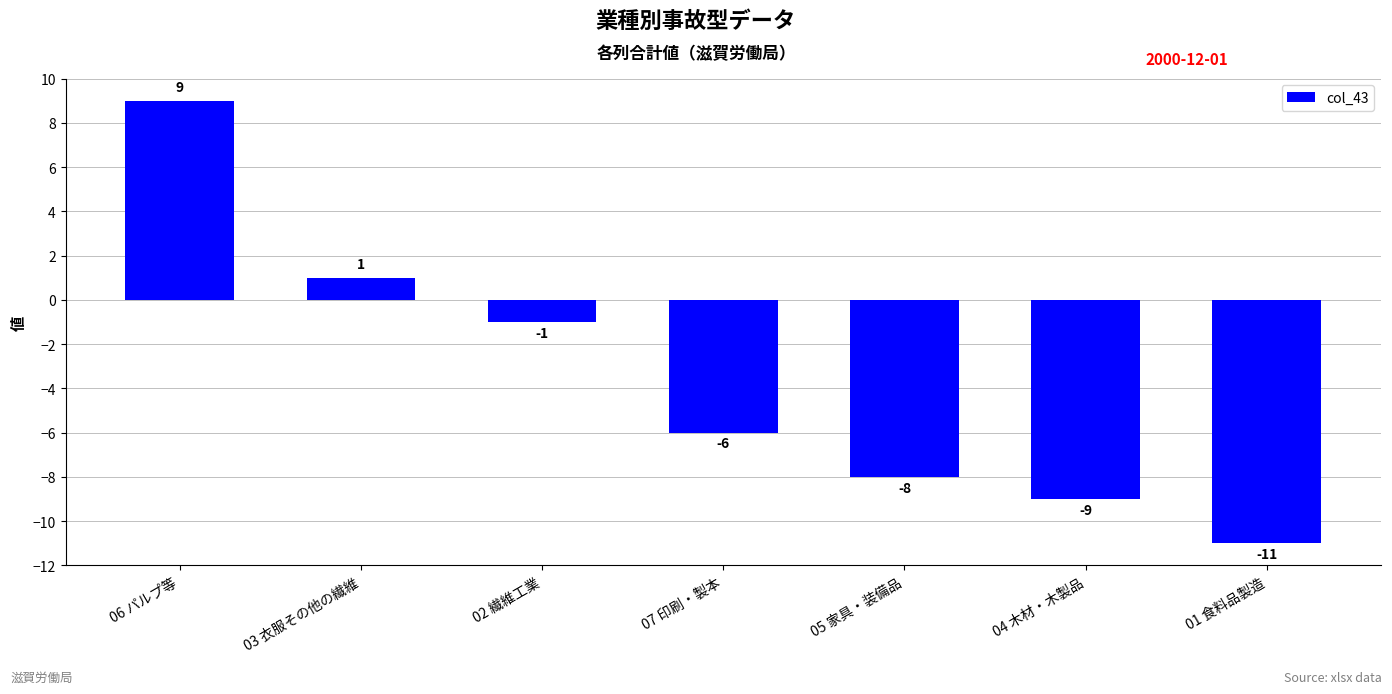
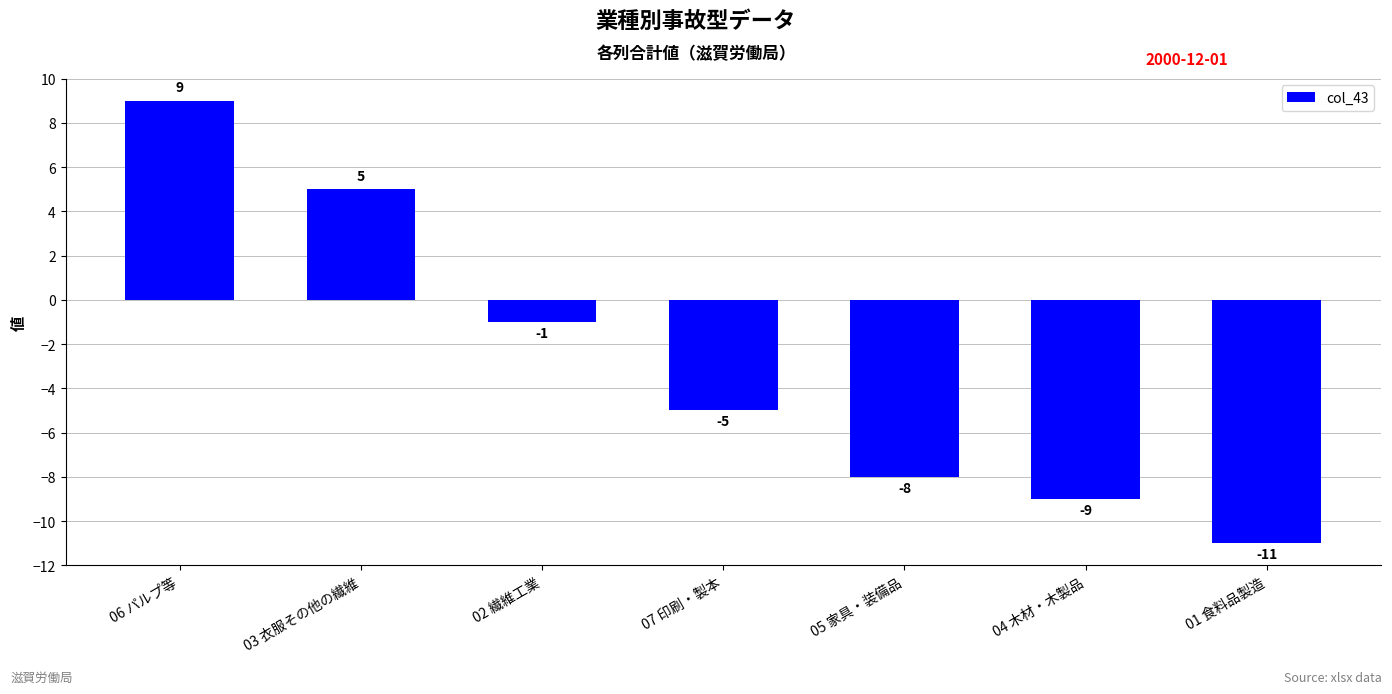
03 衣服その他の繊維: 1 -> 5
07 印刷・製本: -6 -> -5
